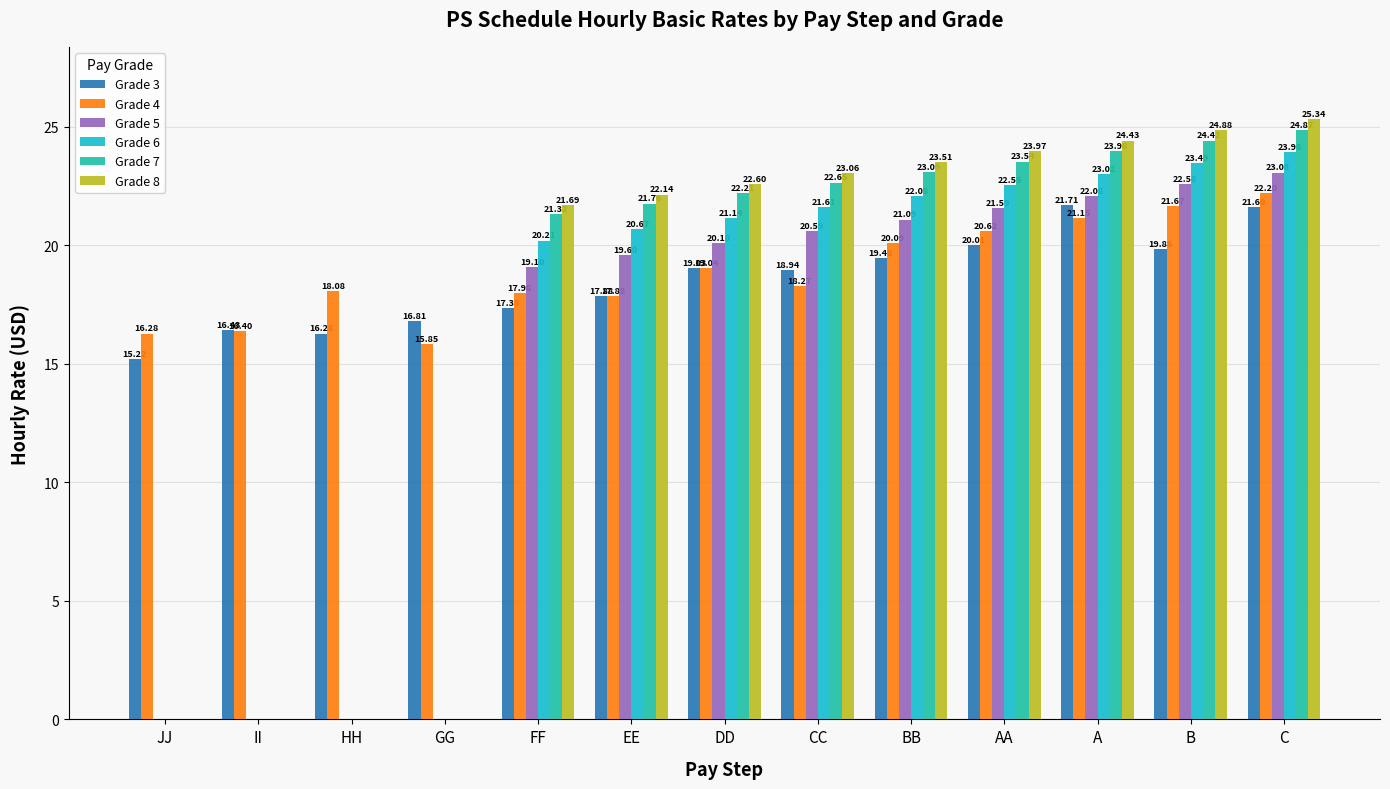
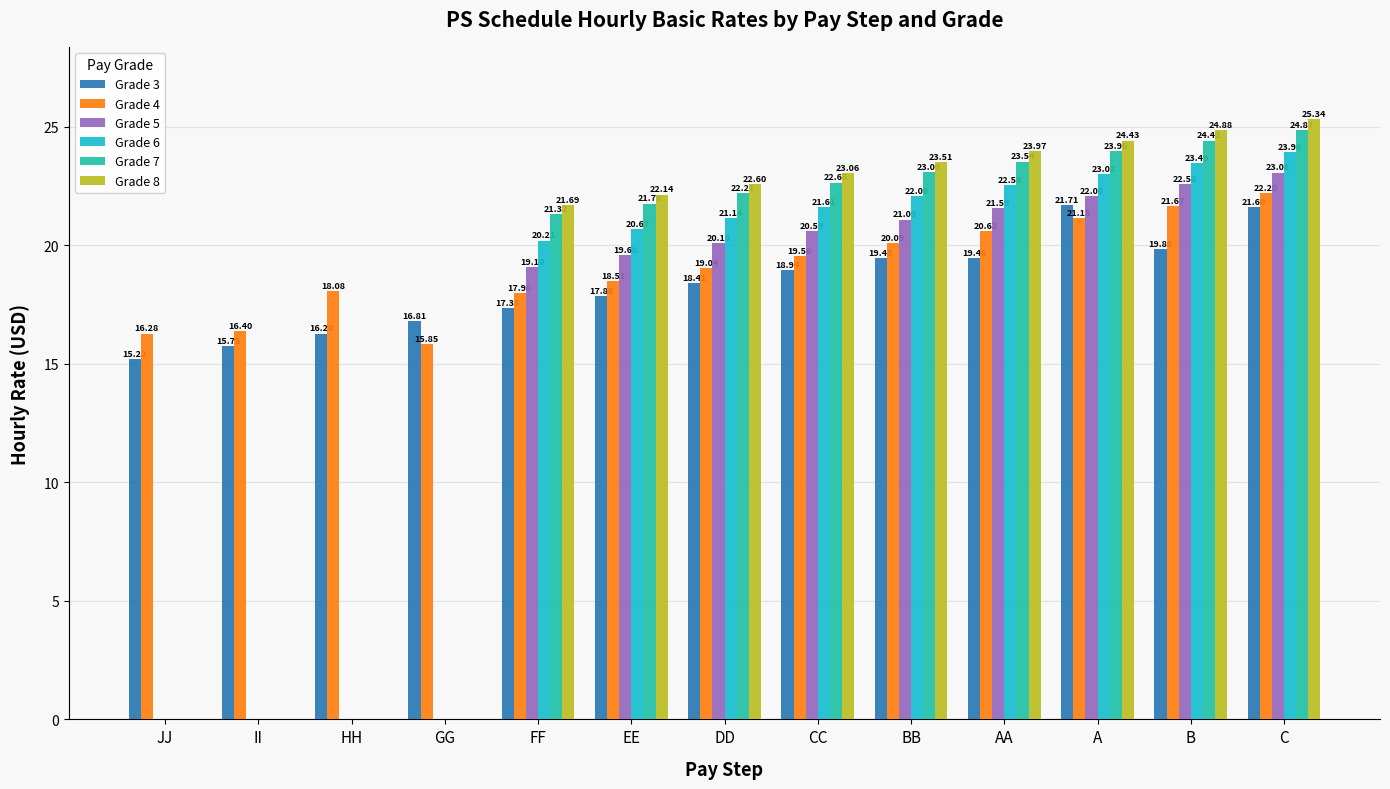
Grade 3, II: 16.43 -> 15.75
Grade 4, EE: 17.88 -> 18.51
Grade 3, DD: 19.03 -> 18.41
Grade 4, CC: 18.27 -> 19.56
Grade 3, AA: 20.01 -> 19.46
